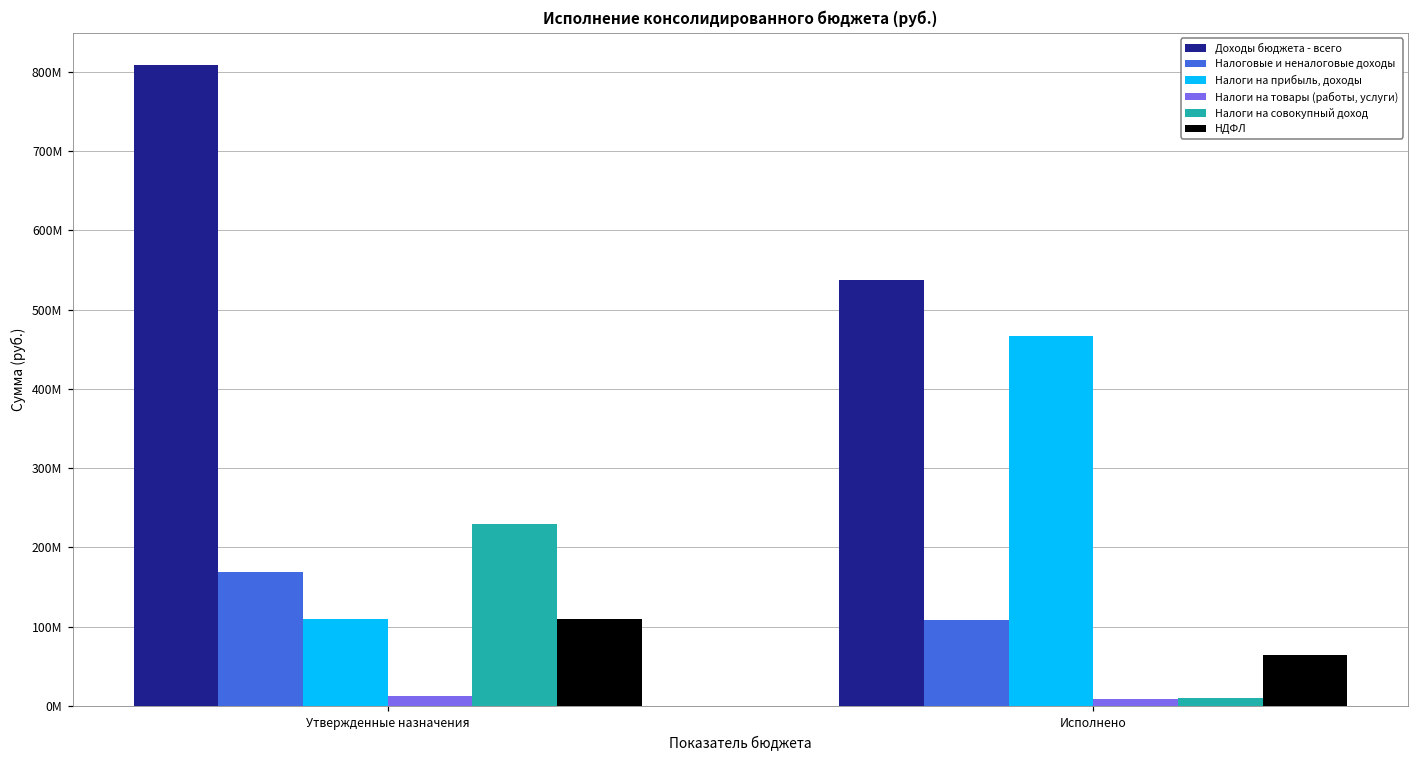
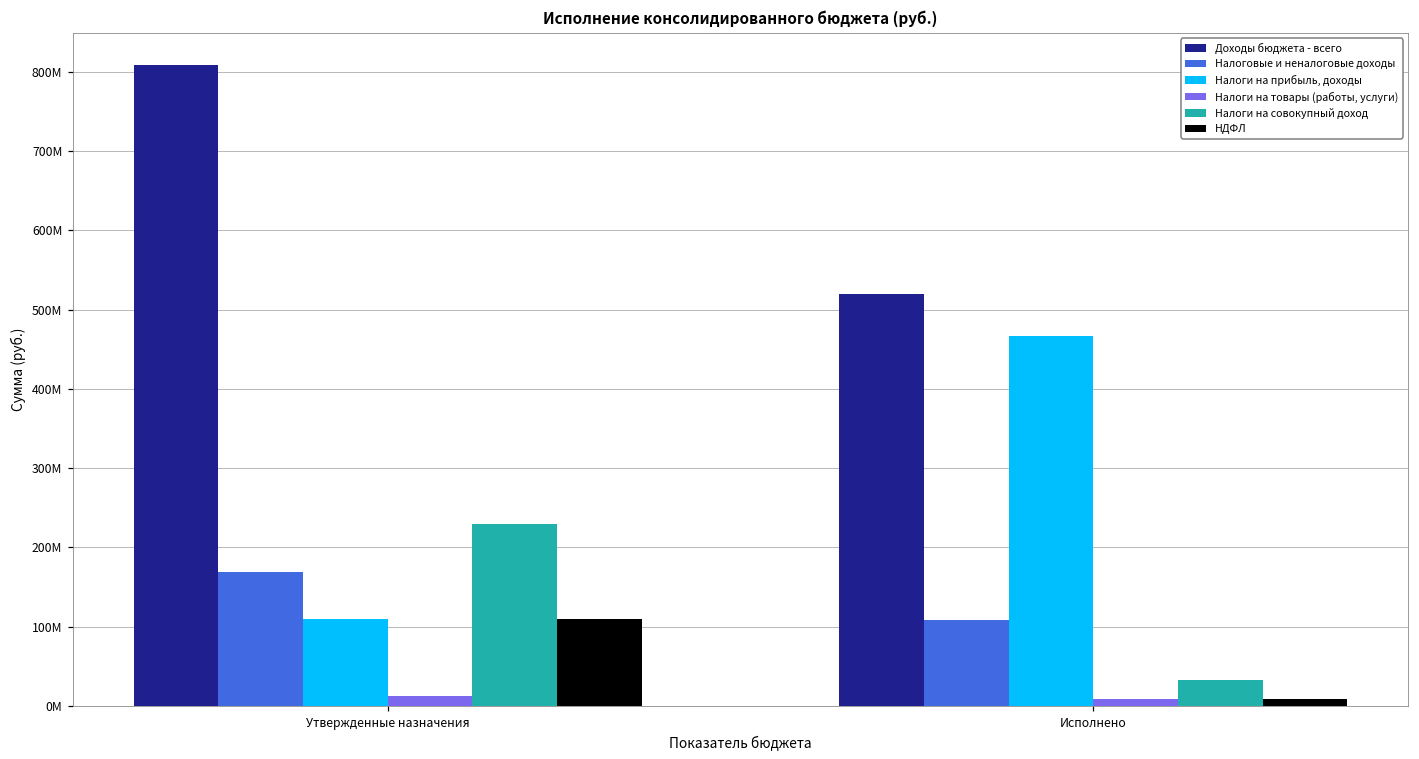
Доходы бюджета - всего, Исполнено: 540000000 -> 520000000
Налоги на совокупный доход, Исполнено: 10000000 -> 30000000
НДФЛ, Исполнено: 60000000 -> 10000000
